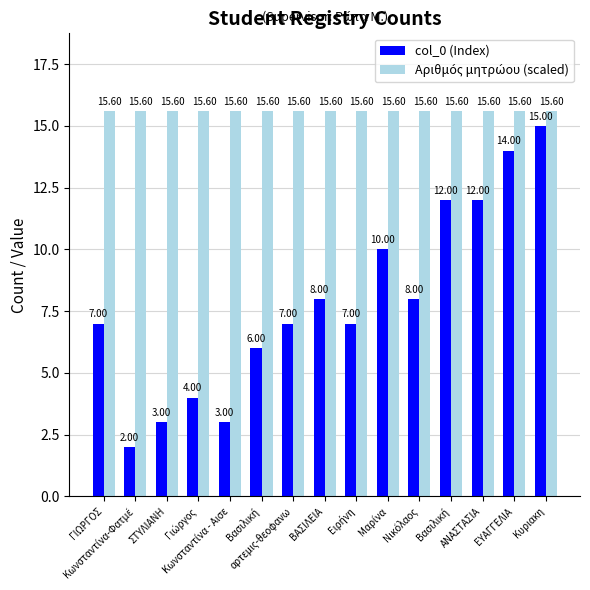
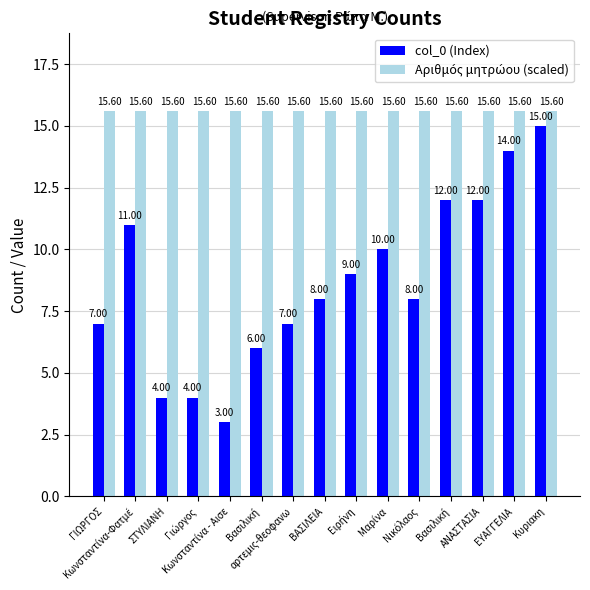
col_0 (Index), Κωνσταντίνα-Φατμέ: 2.00 -> 11.00
col_0 (Index), ΣΤΥΛΙΑΝΗ: 3.00 -> 4.00
col_0 (Index), Ειρήνη: 7.00 -> 9.00
